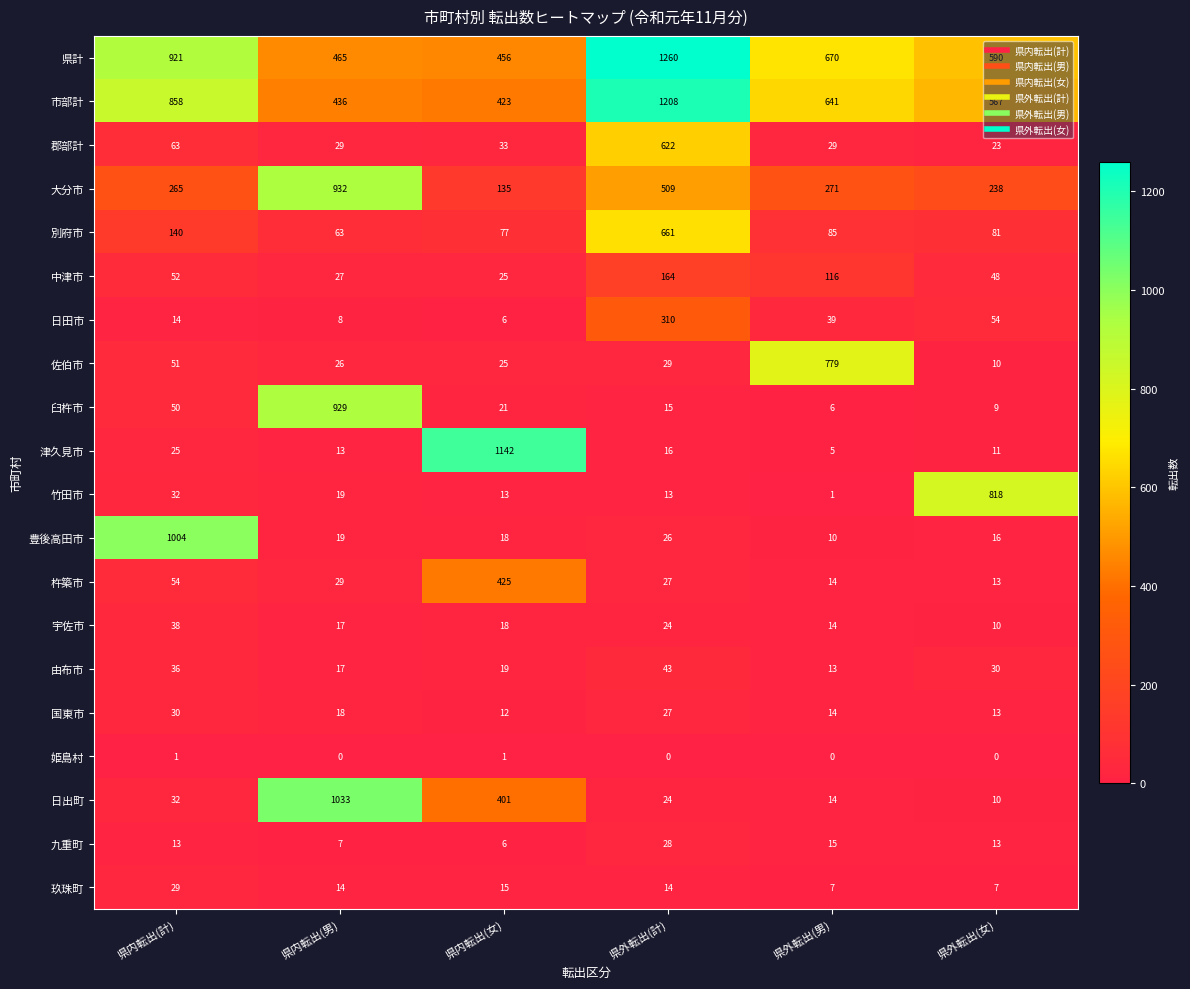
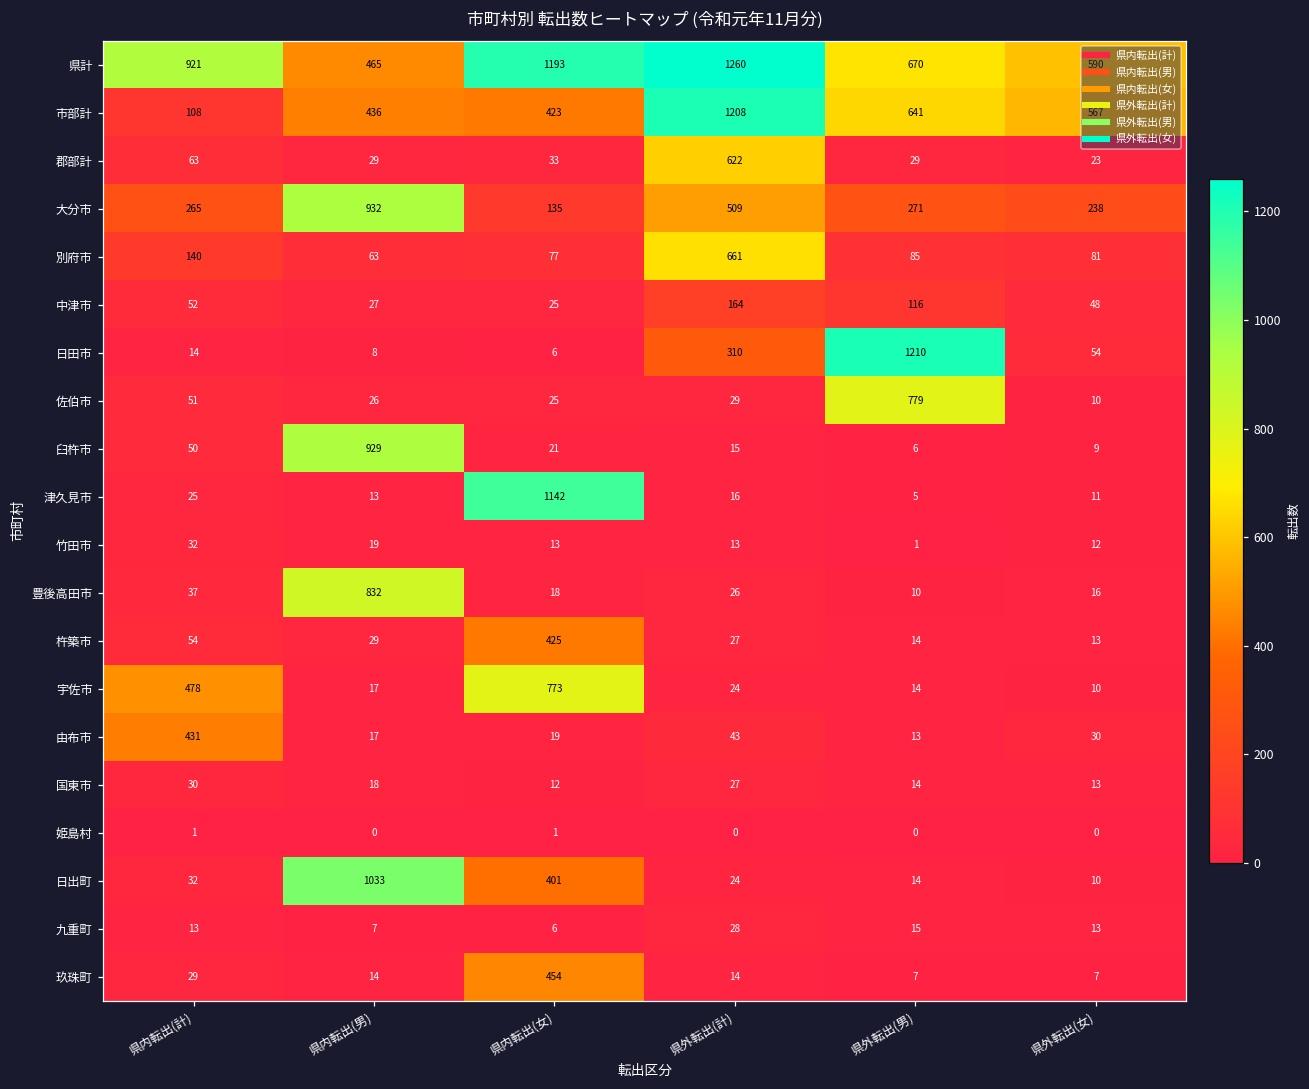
県計, 県内転出(女): 456 -> 1193
市部計, 県内転出(計): 858 -> 108
日田市, 県外転出(男): 39 -> 1210
竹田市, 県外転出(女): 818 -> 12
豊後高田市, 県内転出(計): 1004 -> 37
豊後高田市, 県内転出(男): 19 -> 832
宇佐市, 県内転出(計): 38 -> 478
宇佐市, 県内転出(女): 18 -> 773
由布市, 県内転出(計): 36 -> 431
玖珠町, 県内転出(女): 15 -> 454
